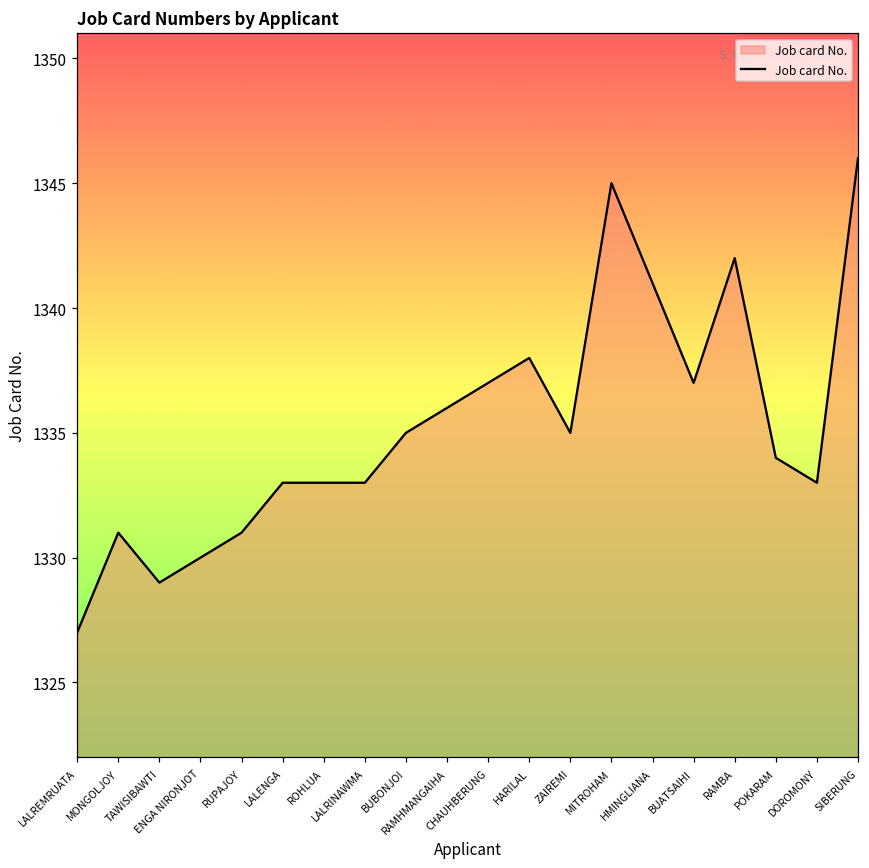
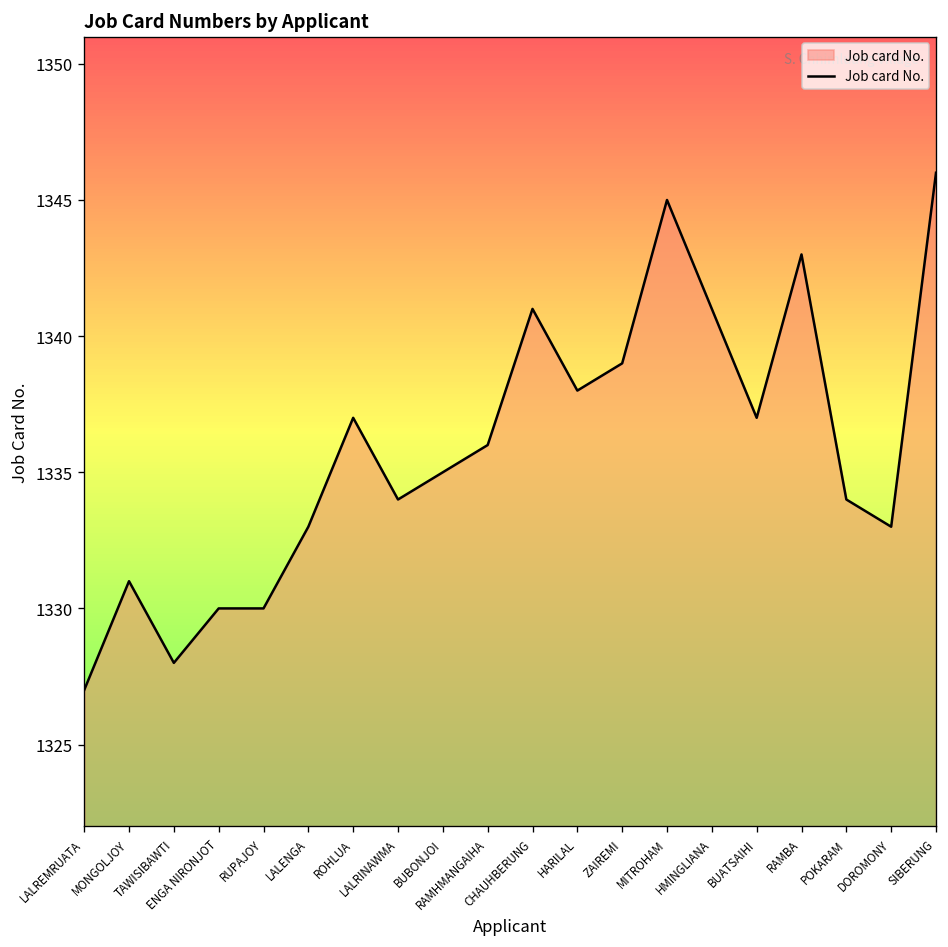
TAWISIBAWTI: 1329 -> 1328
RUPAJOY: 1331 -> 1330
ROHLUA: 1333 -> 1337
LALRINAWMA: 1333 -> 1334
CHAUHBERUNG: 1337 -> 1341
ZAIREMI: 1335 -> 1339
RAMBA: 1342 -> 1343
